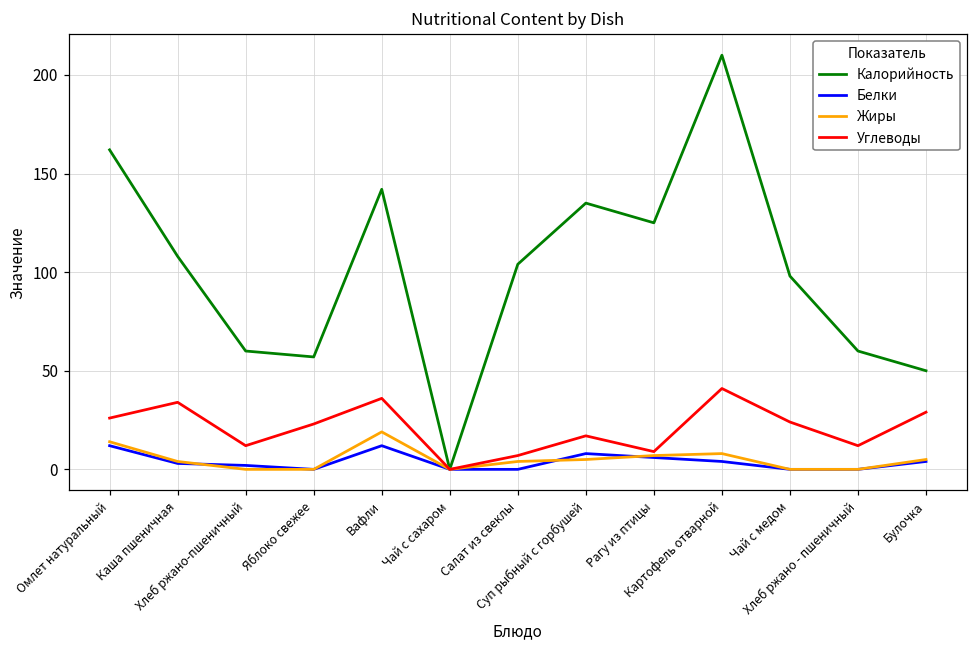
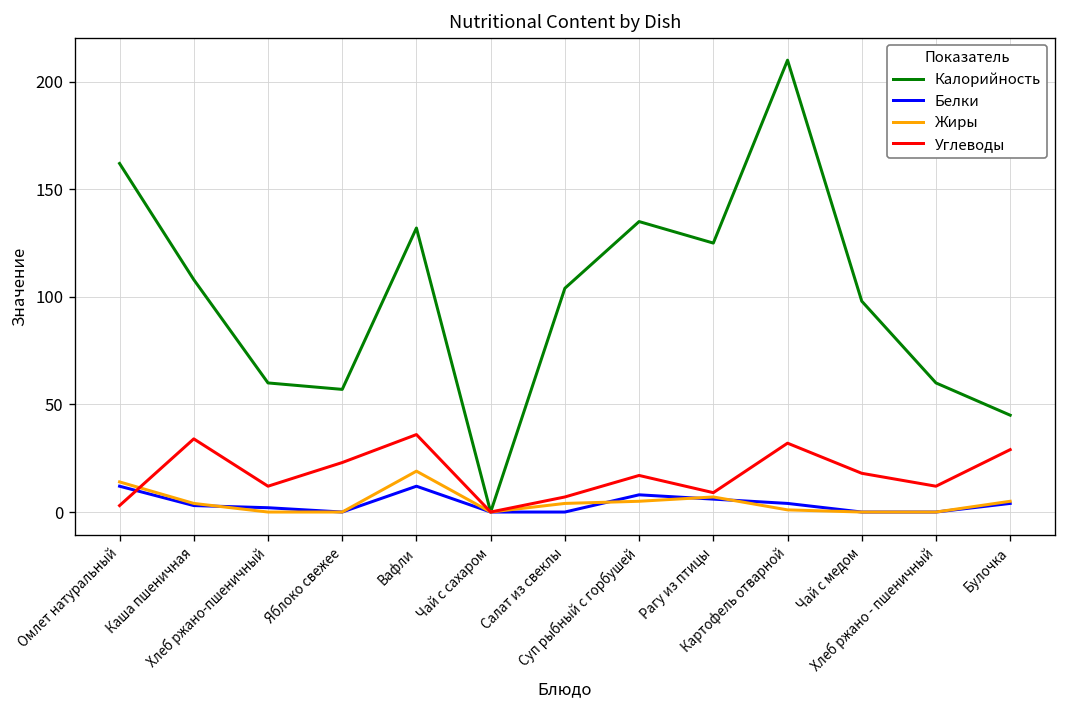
Углеводы, Омлет натуральный: 26 -> 3
Калорийность, Вафли: 142 -> 132
Жиры, Картофель отварной: 8 -> 1
Углеводы, Картофель отварной: 41 -> 32
Углеводы, Чай с медом: 24 -> 18
Калорийность, Булочка: 50 -> 45
